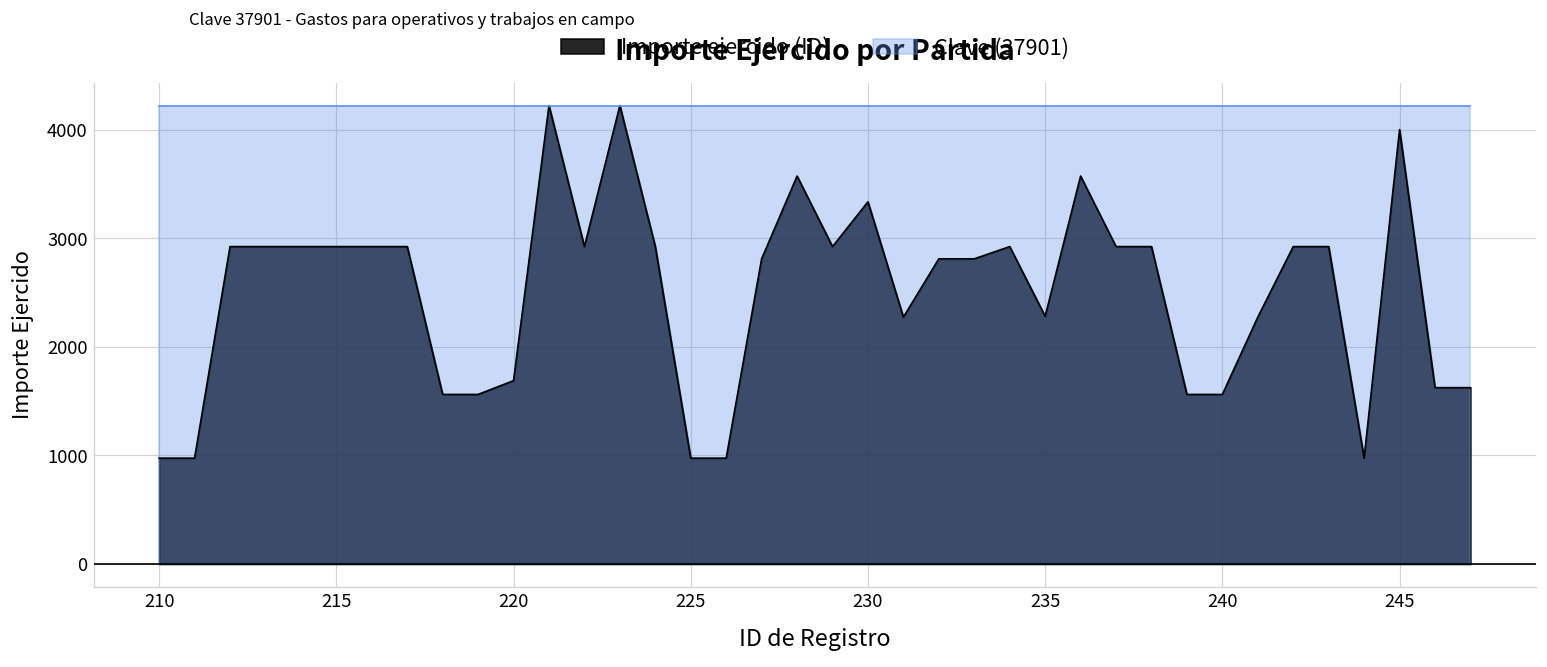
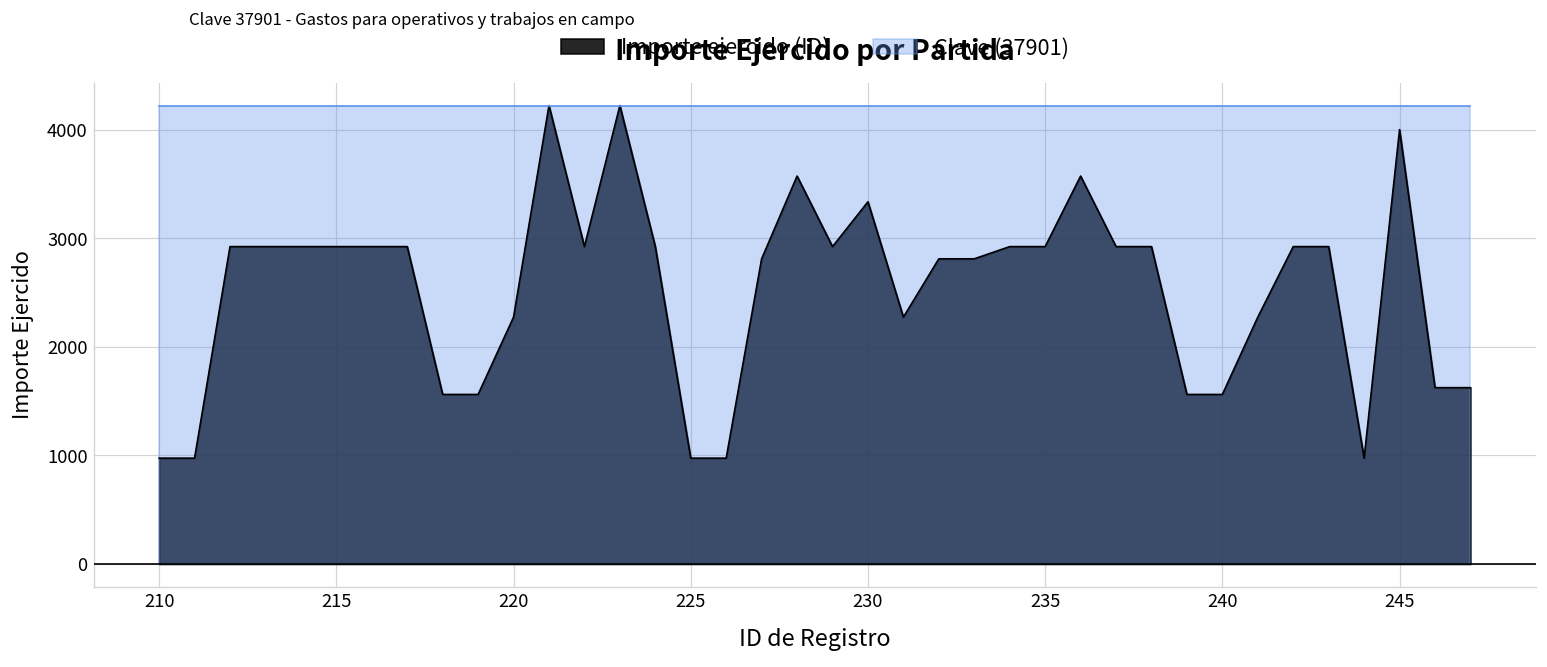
Importe ejercido (ID), 220: 1700 -> 2300
Importe ejercido (ID), 235: 2300 -> 2900
